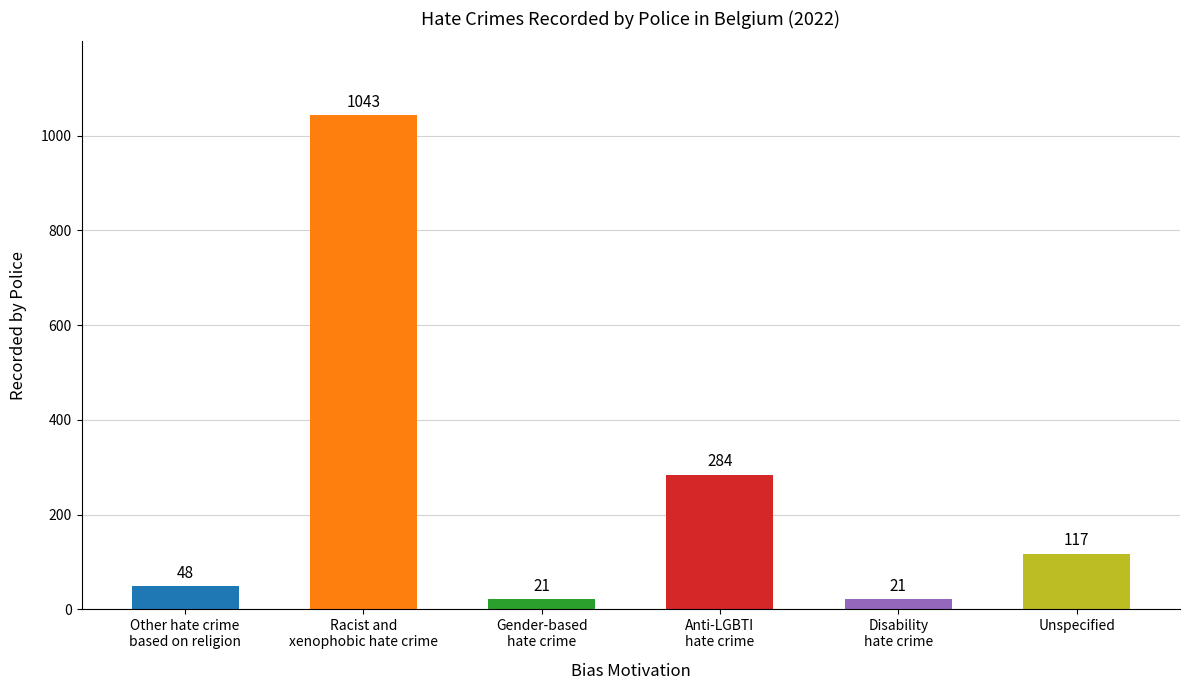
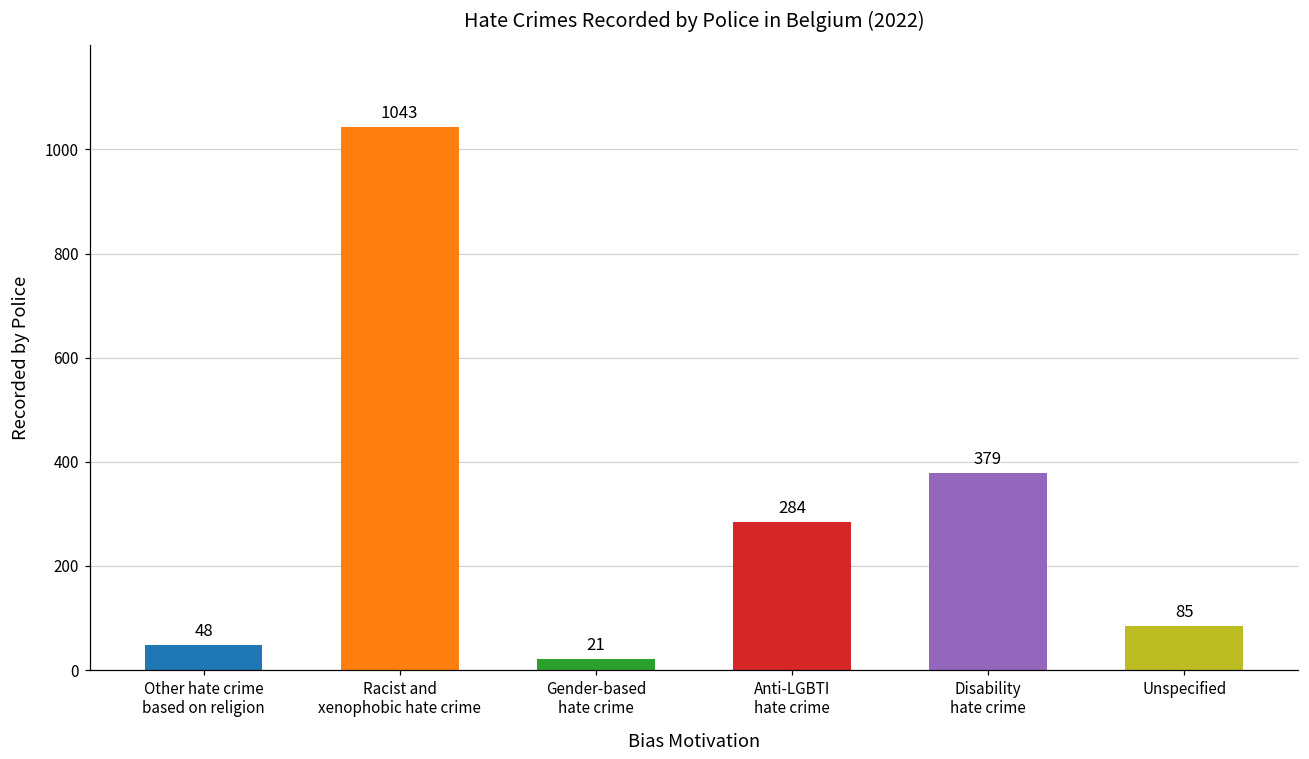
Disability hate crime: 21 -> 379
Unspecified: 117 -> 85
